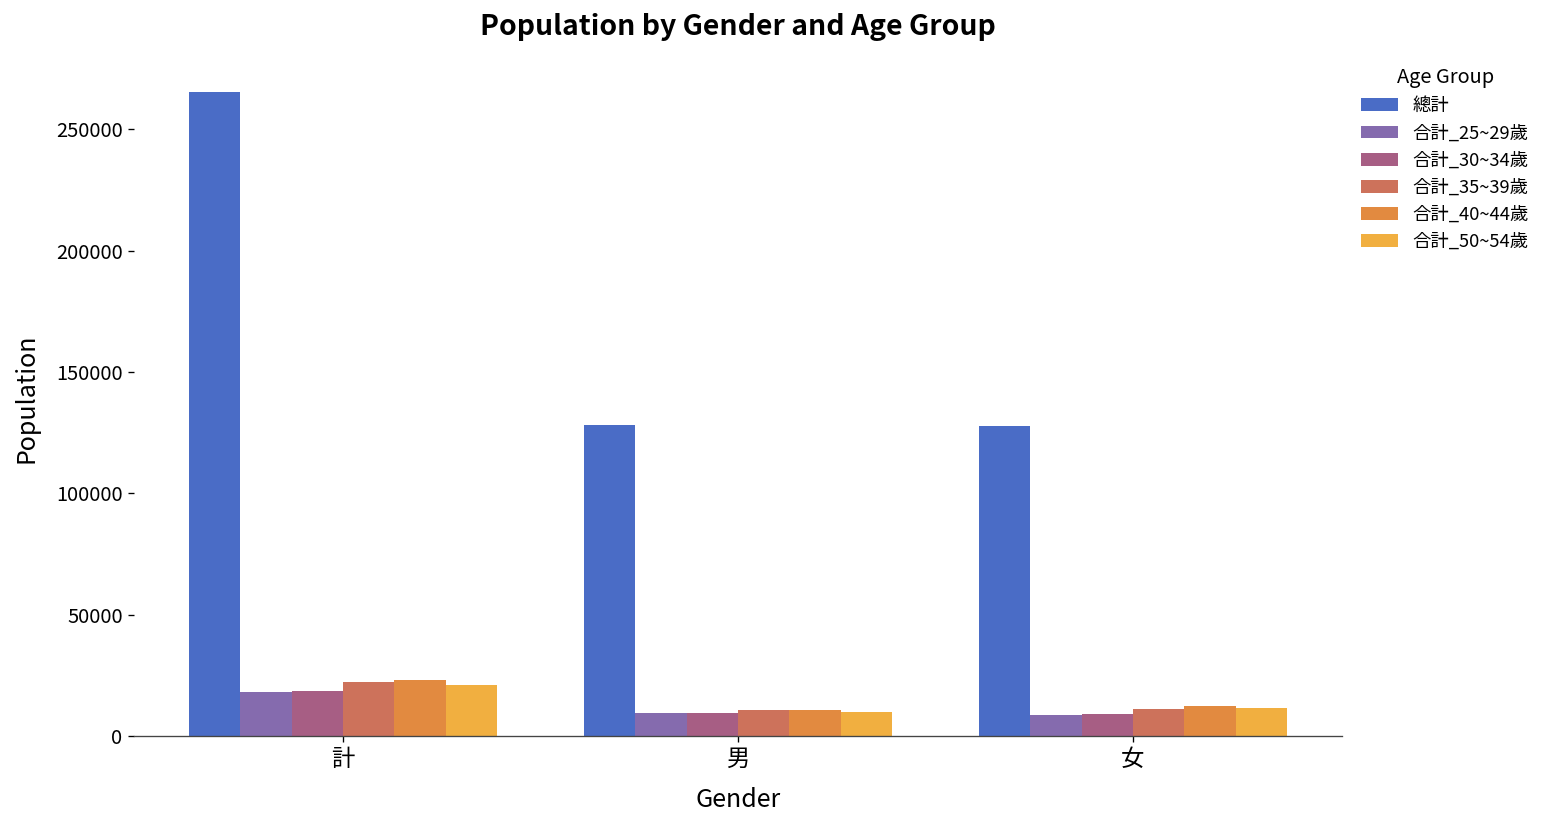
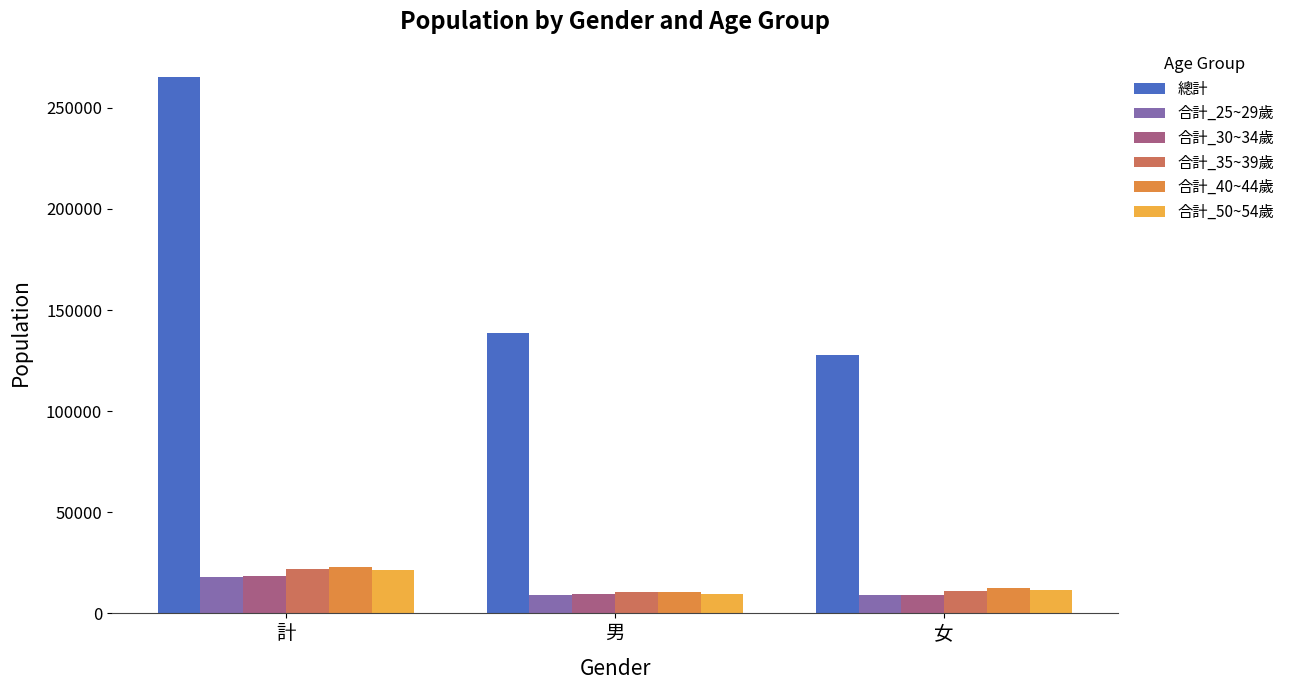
總計, 男: 128000 -> 139000
